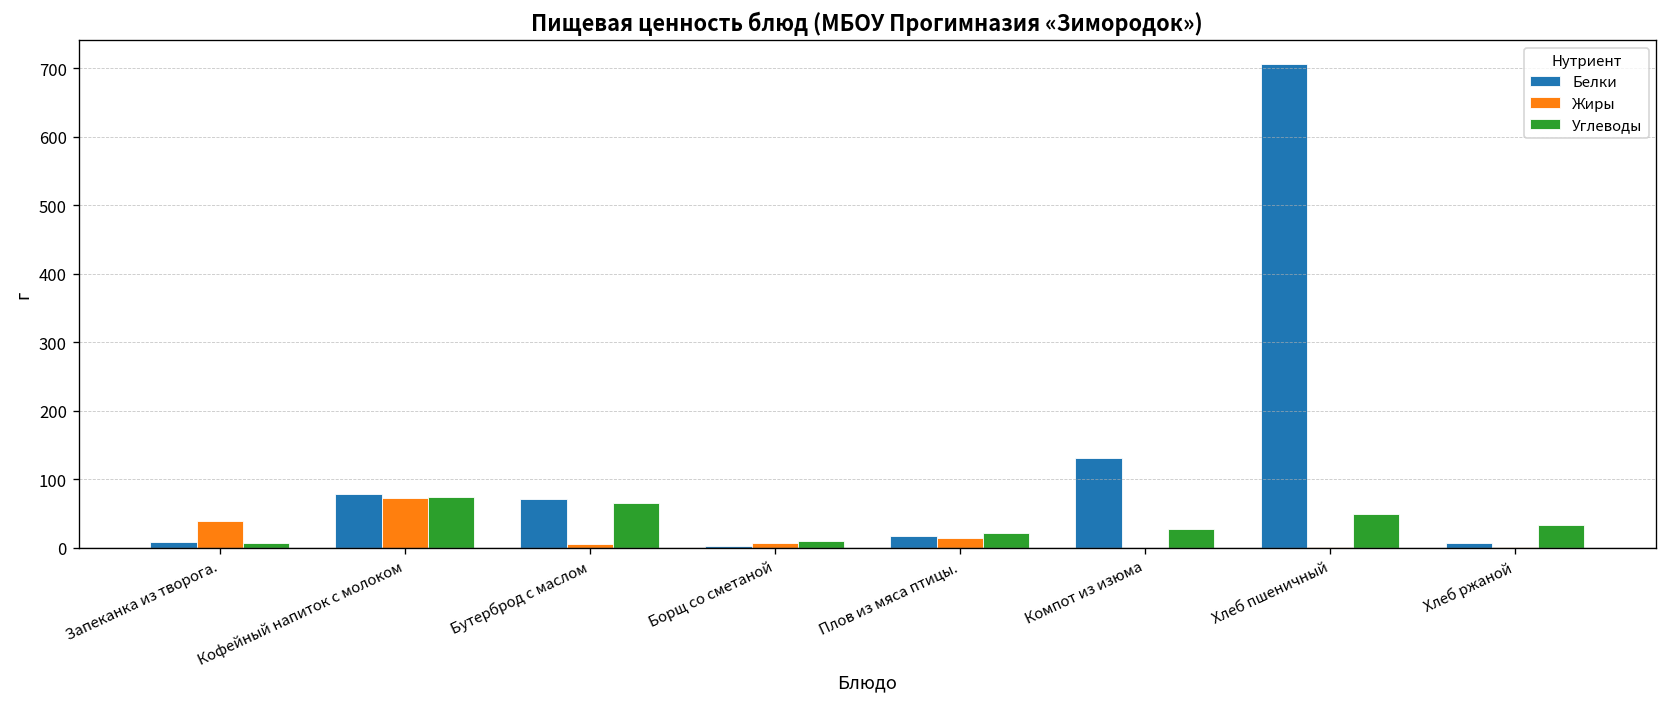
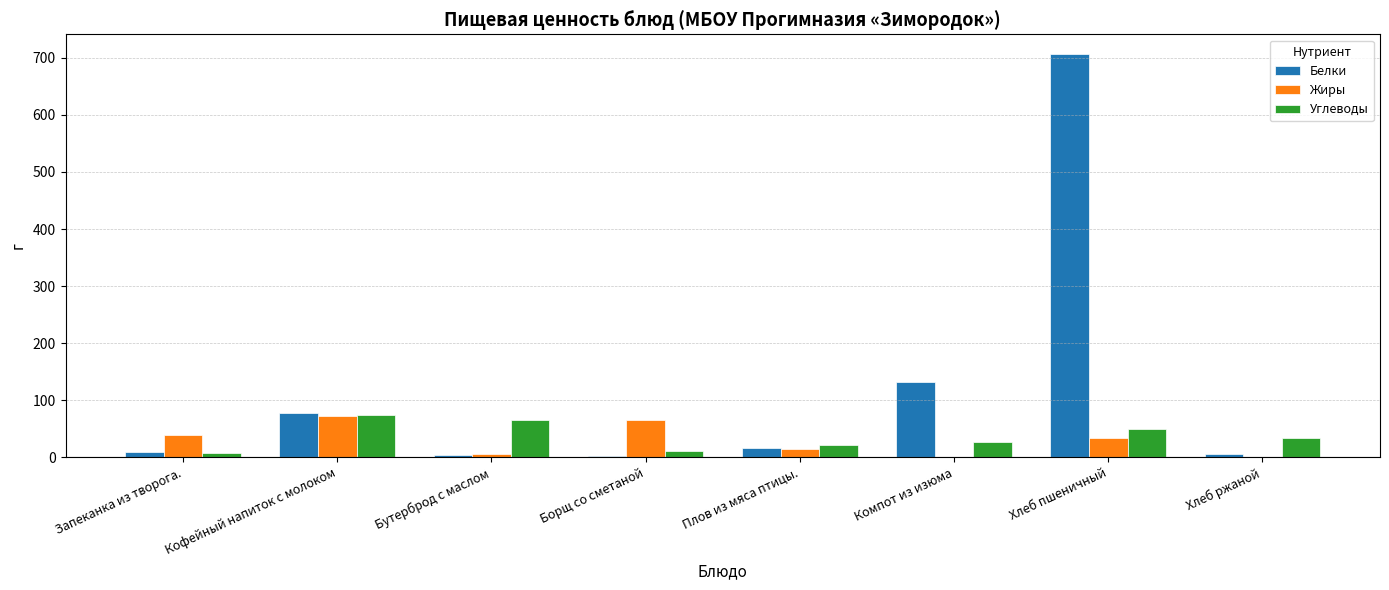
Белки, Бутерброд с маслом: 70 -> 0
Жиры, Борщ со сметаной: 10 -> 70
Жиры, Хлеб пшеничный: 0 -> 30
